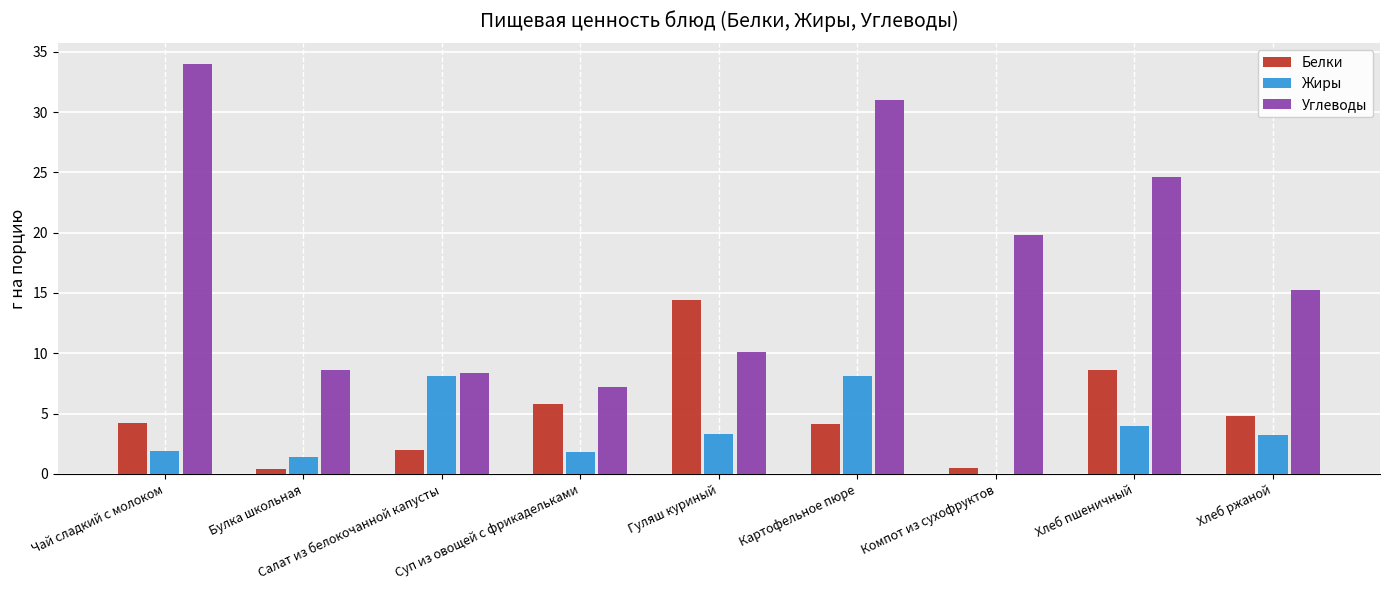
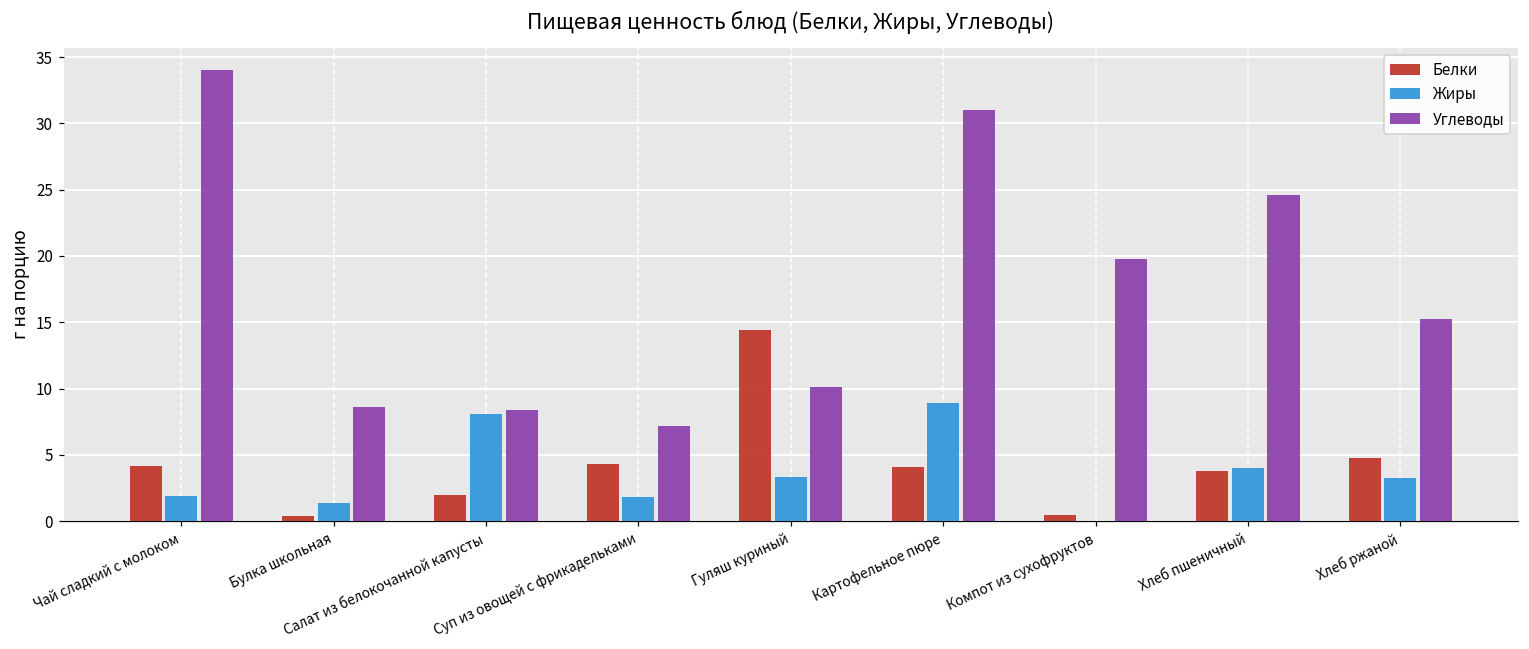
Белки, Суп из овощей с фрикадельками: 5.8 -> 4.3
Жиры, Картофельное пюре: 8.1 -> 8.9
Белки, Хлеб пшеничный: 8.6 -> 3.8
